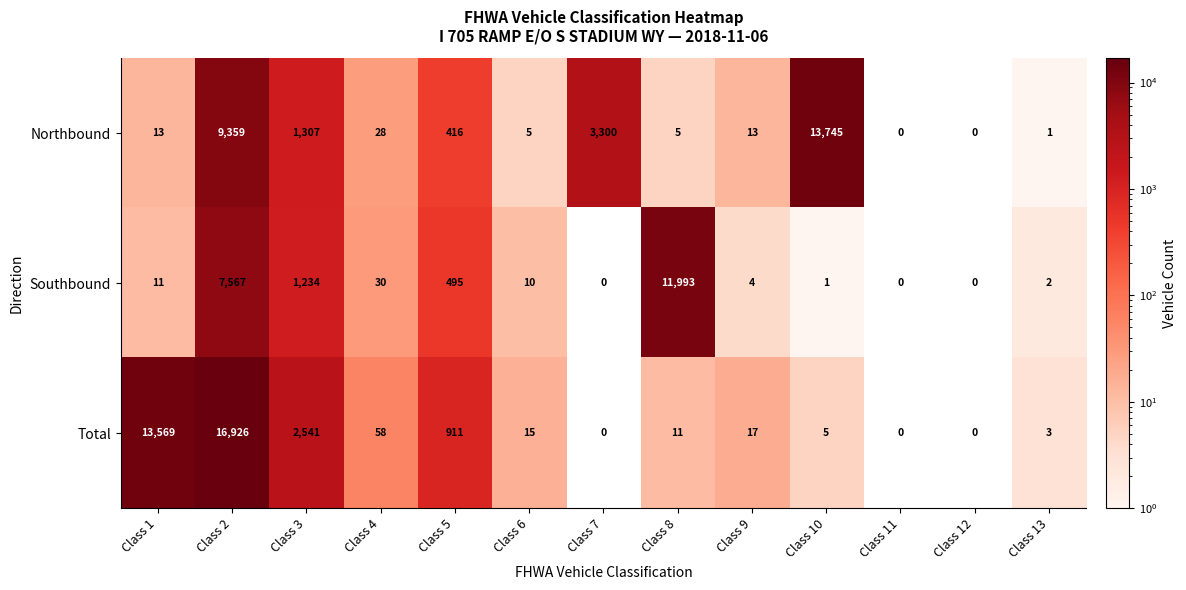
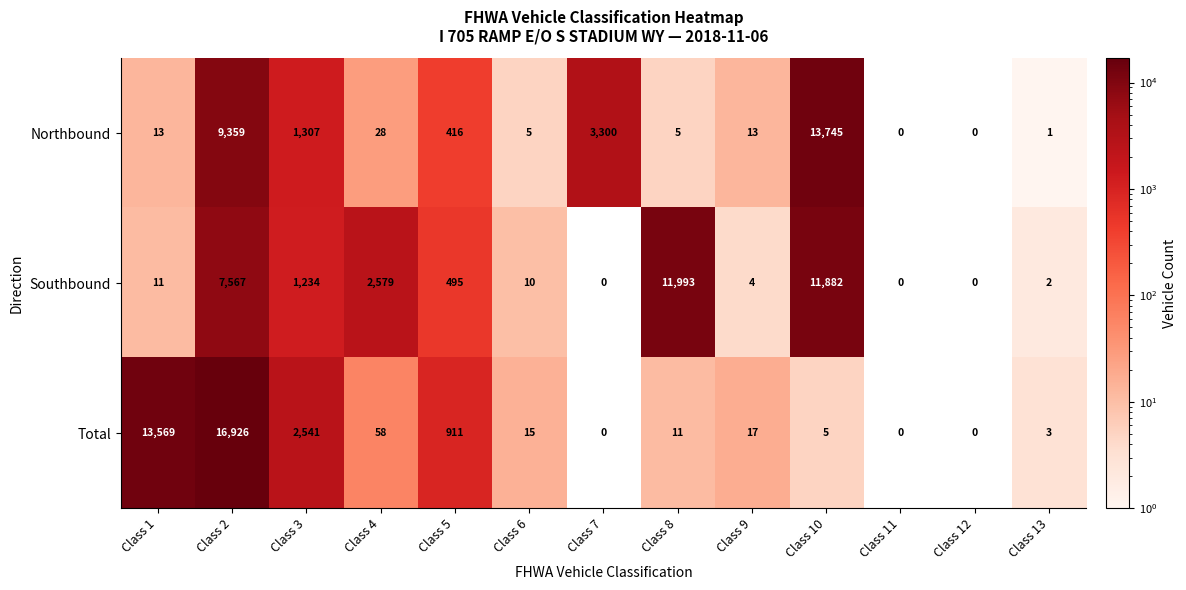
Southbound, Class 4: 30 -> 2,579
Southbound, Class 10: 1 -> 11,882
